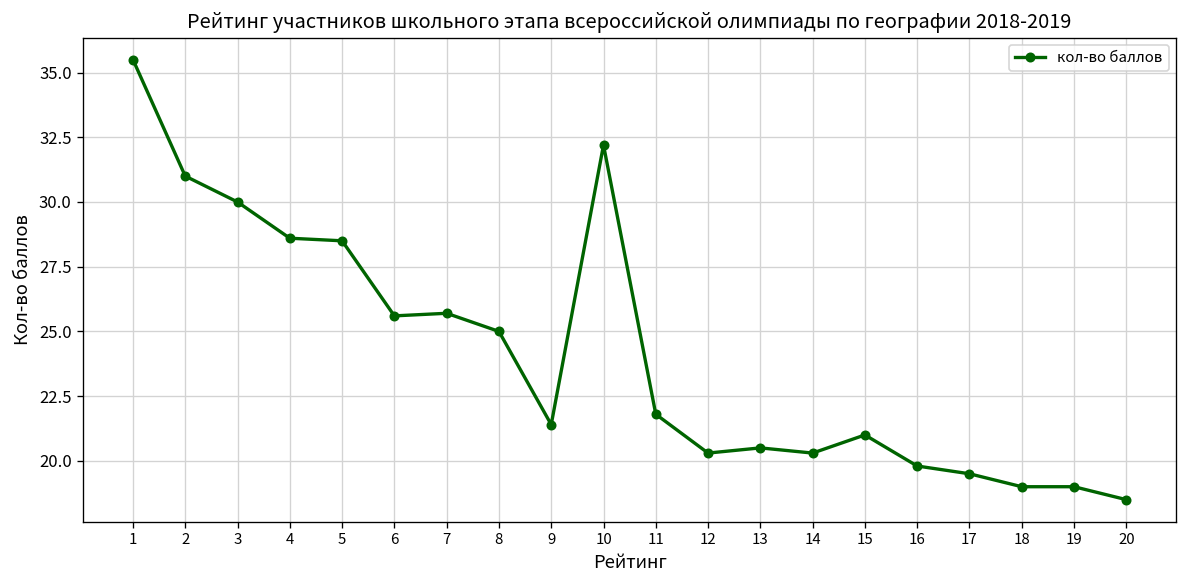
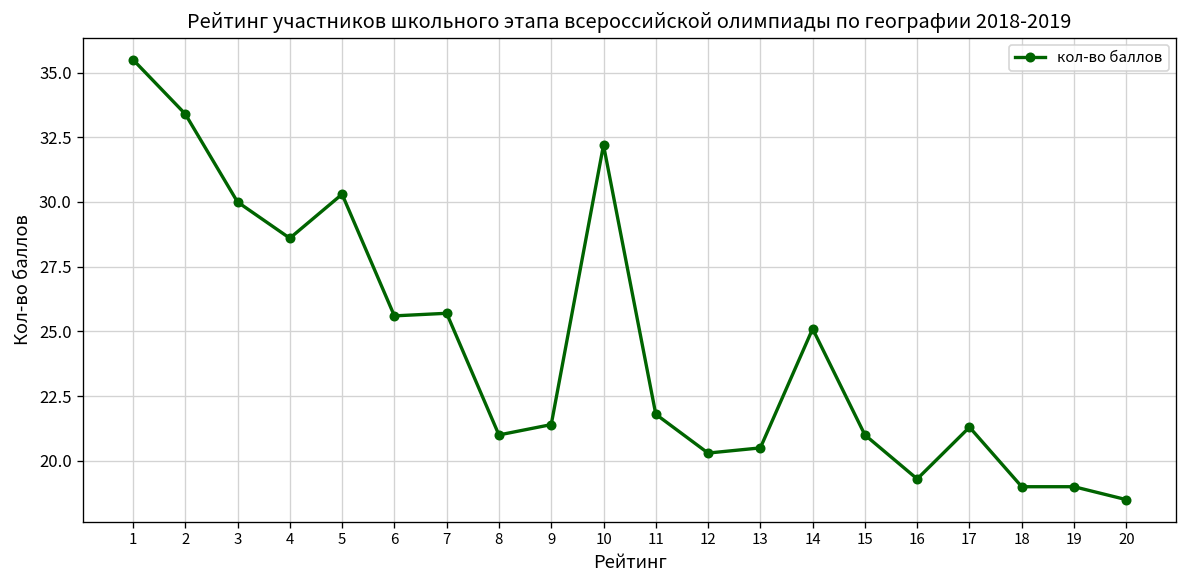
2: 31.0 -> 33.4
5: 28.5 -> 30.3
8: 25 -> 21
14: 20.3 -> 25.1
16: 19.8 -> 19.3
17: 19.5 -> 21.3
